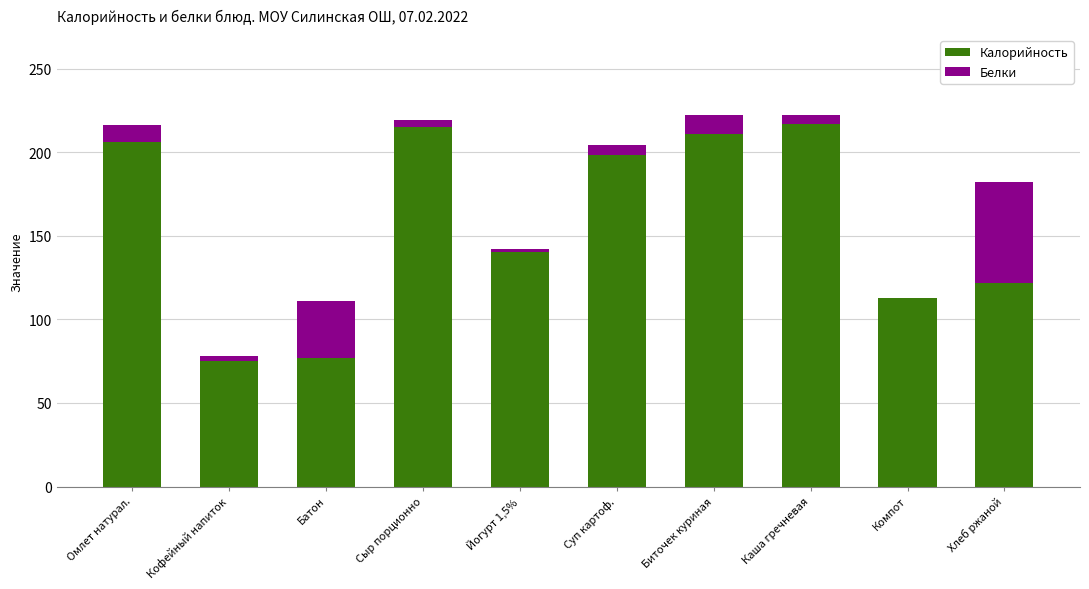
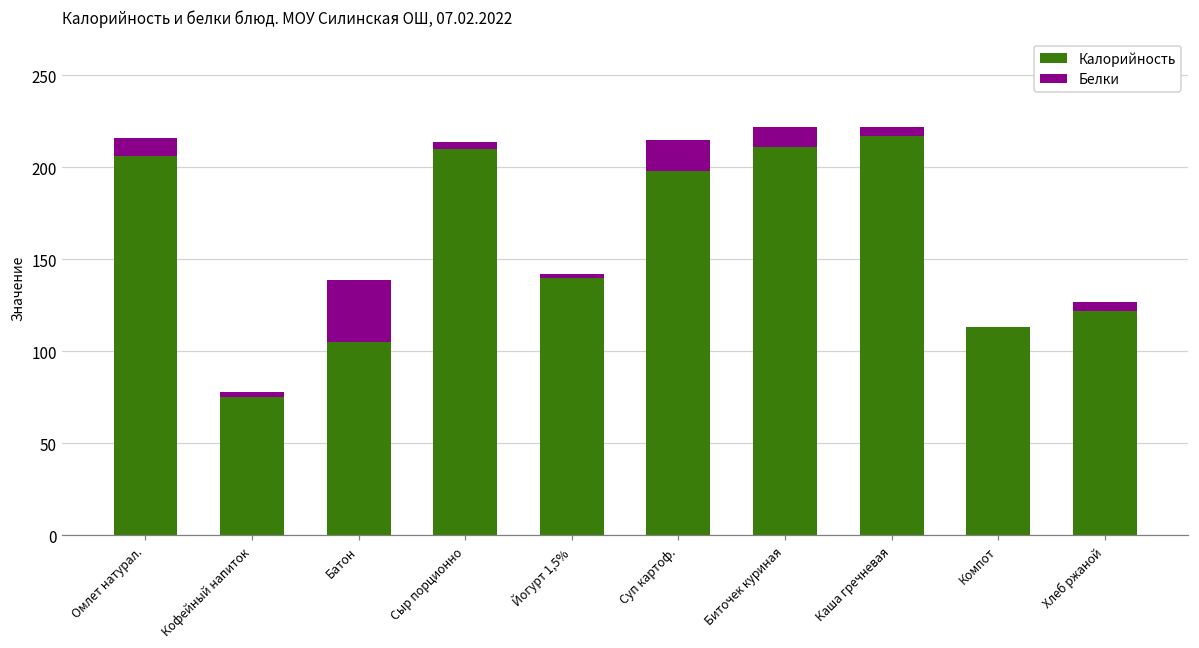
Калорийность, Батон: 77 -> 105
Калорийность, Сыр порционно: 215 -> 210
Белки, Суп картоф.: 6 -> 17
Белки, Хлеб ржаной: 60 -> 5
